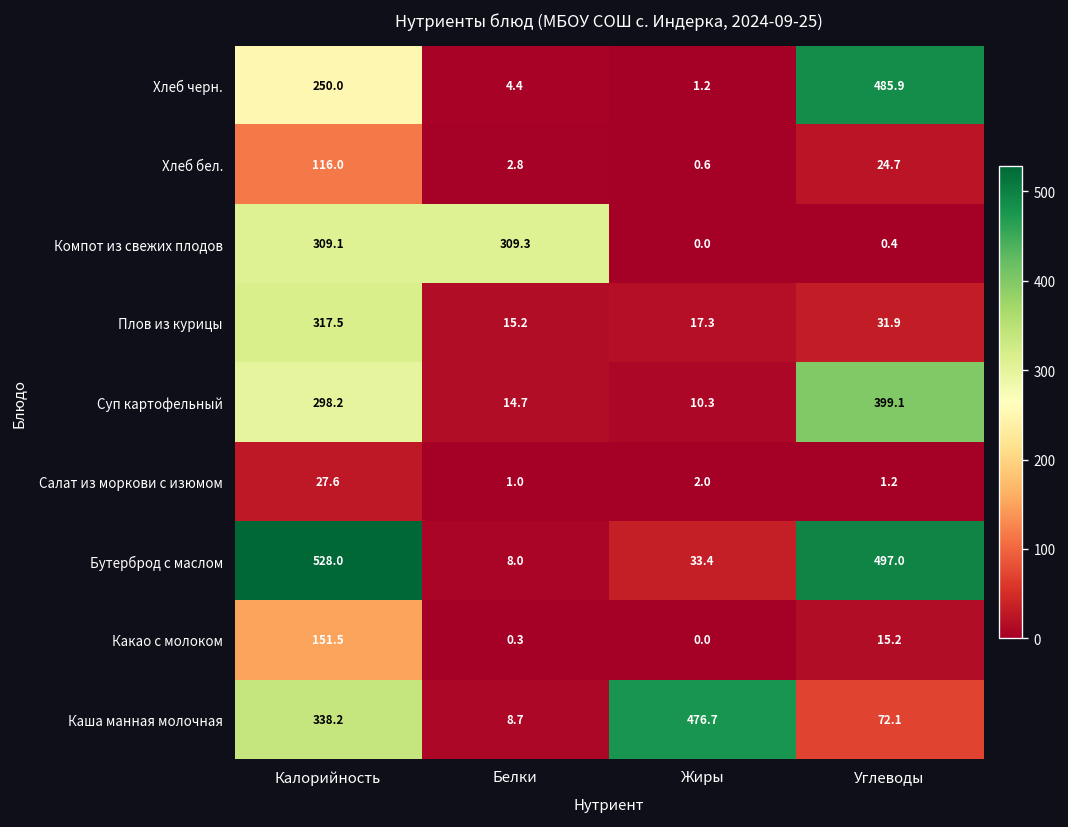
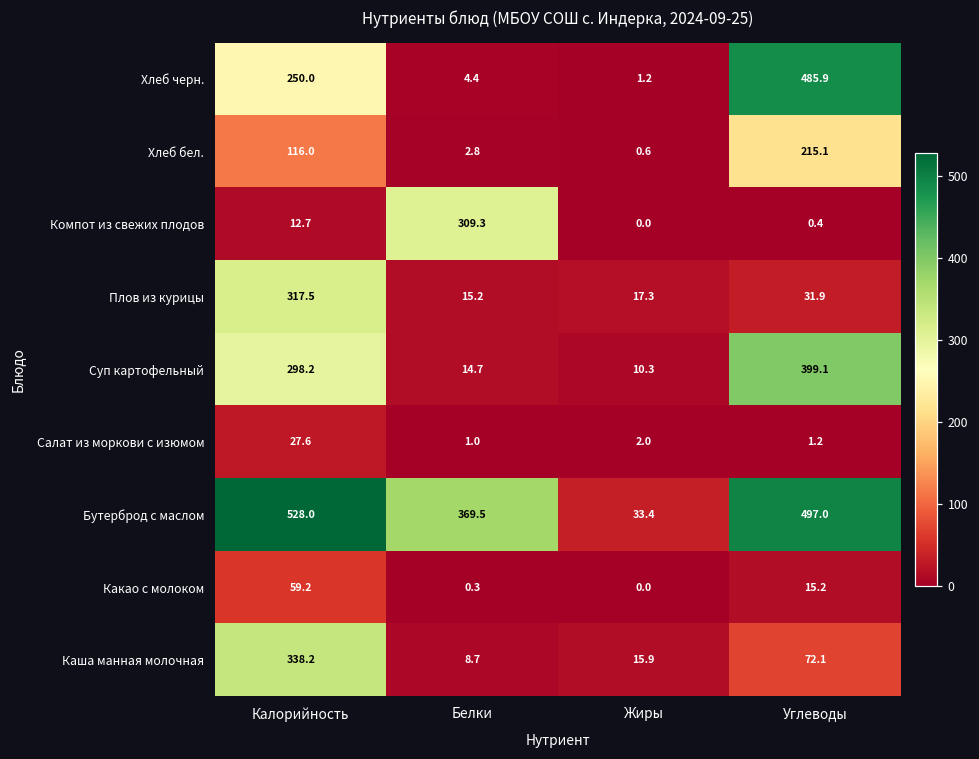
Хлеб бел., Углеводы: 24.7 -> 215.1
Компот из свежих плодов, Калорийность: 309.1 -> 12.7
Бутерброд с маслом, Белки: 8.0 -> 369.5
Какао с молоком, Калорийность: 151.5 -> 59.2
Каша манная молочная, Жиры: 476.7 -> 15.9
